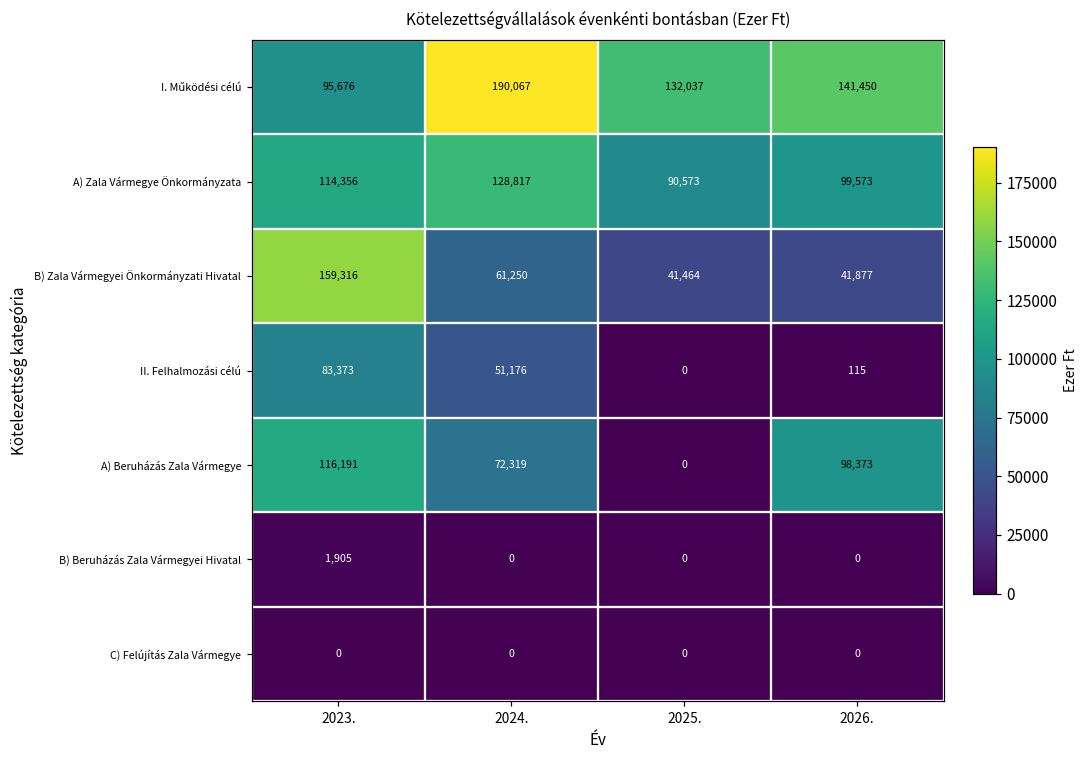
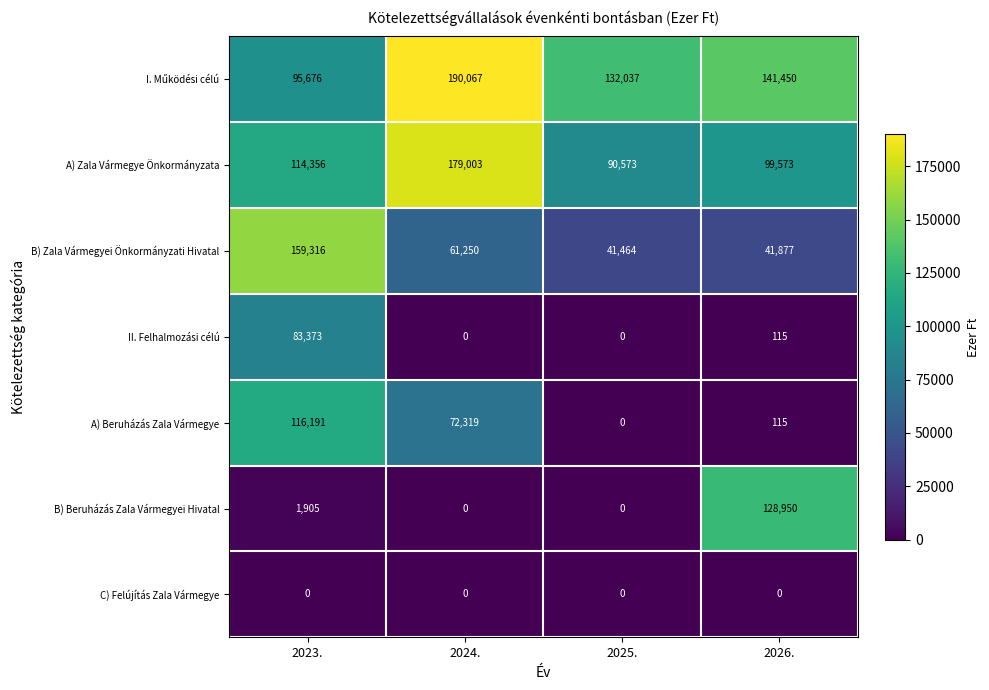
A) Zala Vármegye Önkormányzata, 2024.: 128,817 -> 179,003
II. Felhalmozási célú, 2024.: 51,176 -> 0
A) Beruházás Zala Vármegye, 2026.: 98,373 -> 115
B) Beruházás Zala Vármegyei Hivatal, 2026.: 0 -> 128,950
